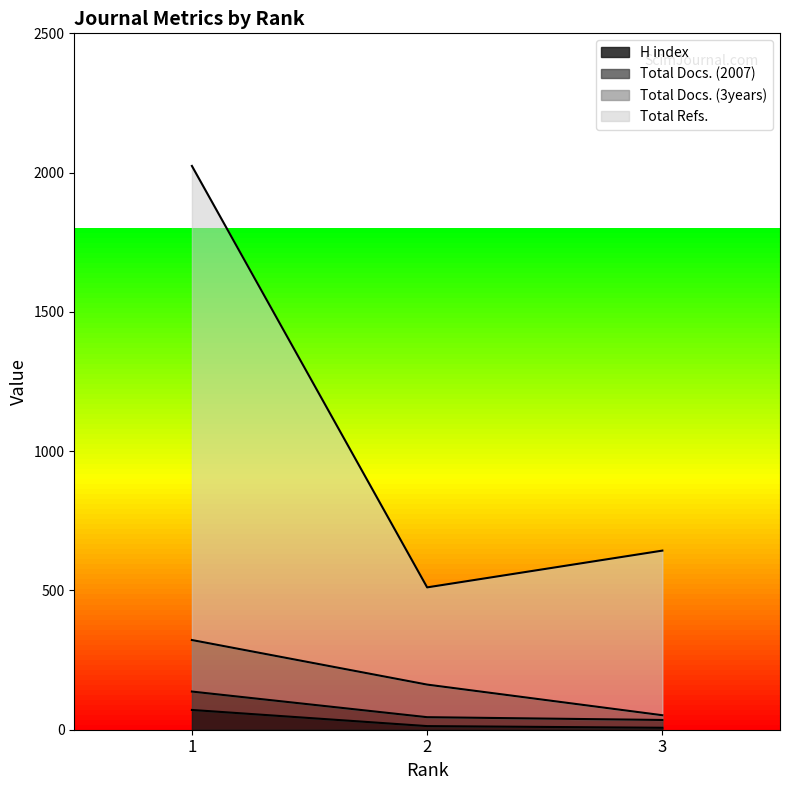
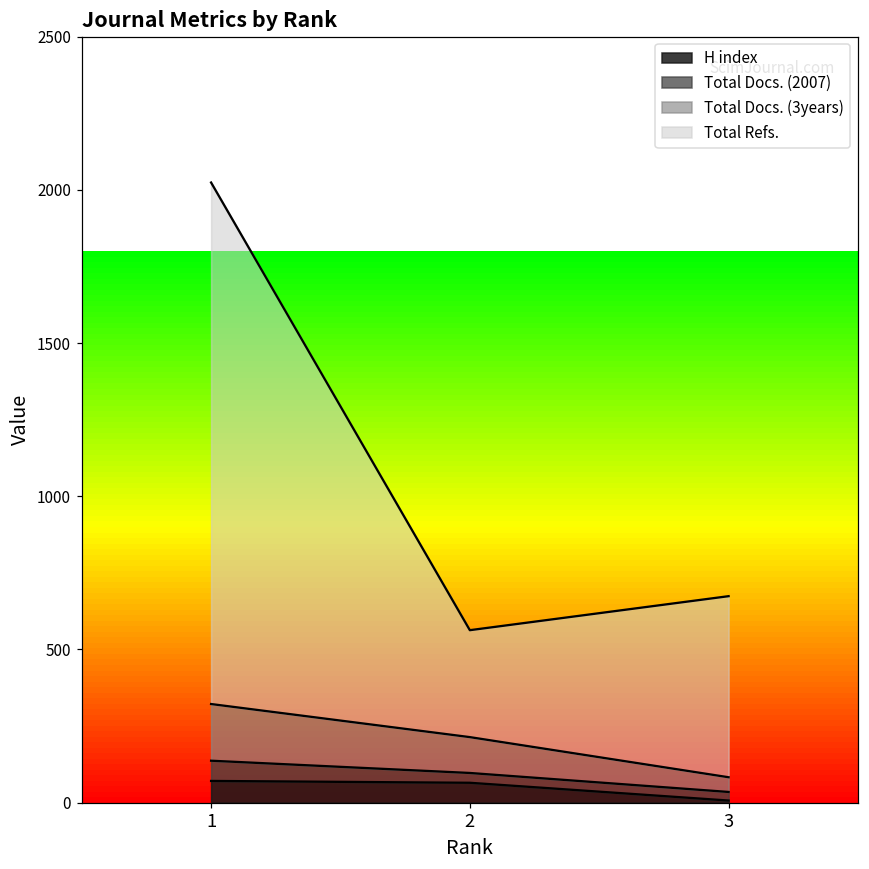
H index, 2: 10 -> 70
Total Docs. (3years), 3: 20 -> 50
